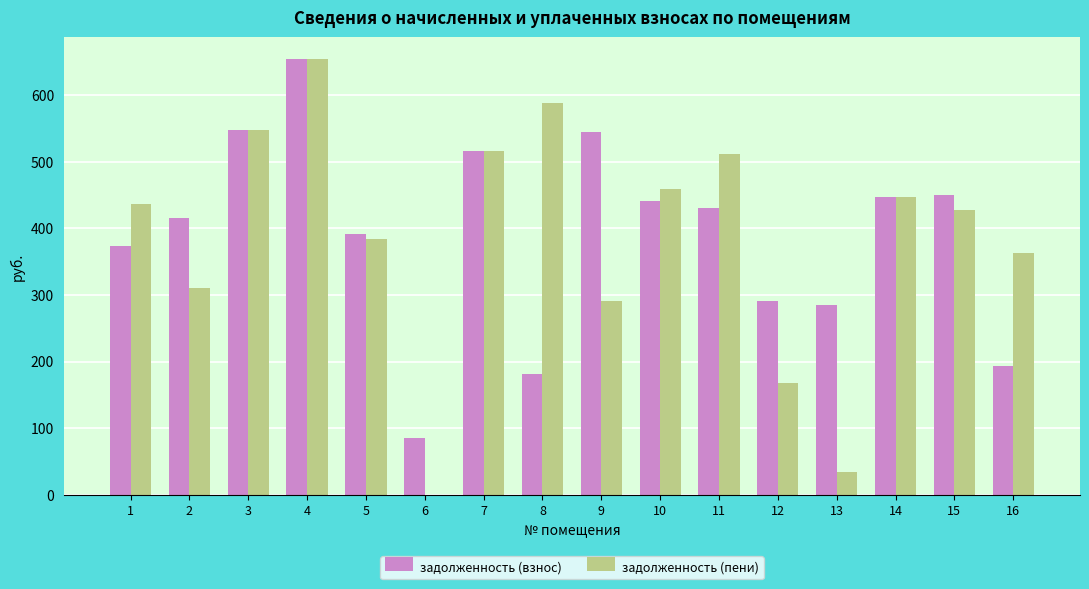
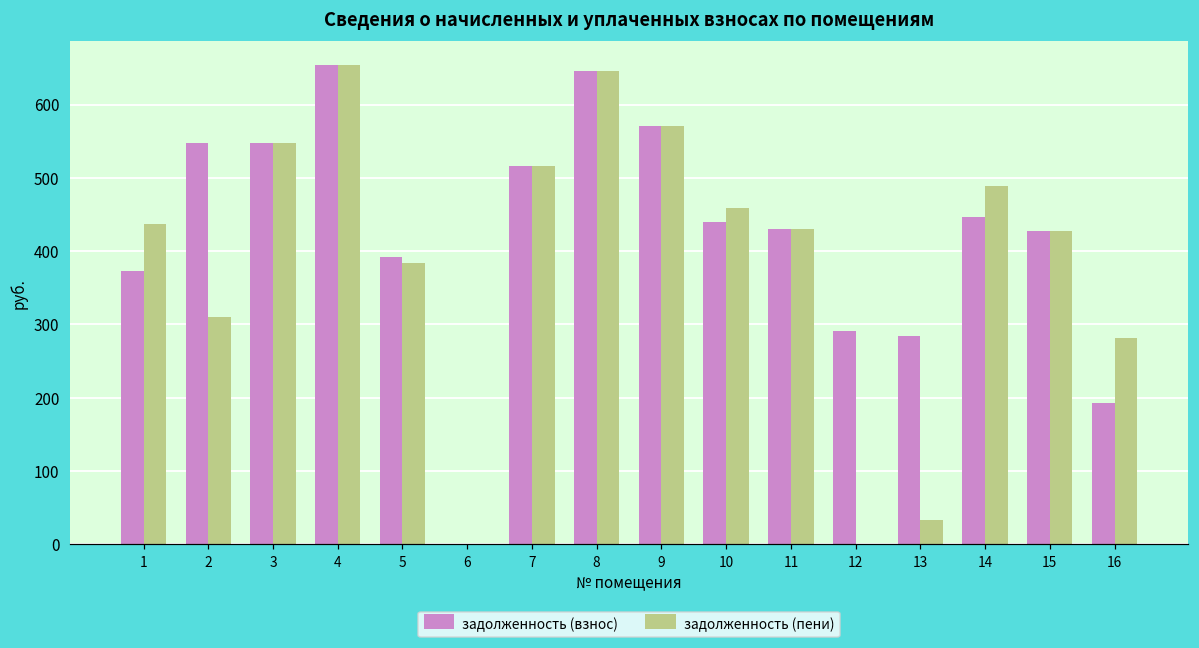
задолженность (взнос), 2: 420 -> 550
задолженность (взнос), 6: 90 -> 0
задолженность (взнос), 8: 180 -> 650
задолженность (пени), 8: 590 -> 650
задолженность (взнос), 9: 540 -> 570
задолженность (пени), 9: 290 -> 570
задолженность (пени), 11: 510 -> 430
задолженность (пени), 12: 170 -> 0
задолженность (пени), 14: 450 -> 490
задолженность (взнос), 15: 450 -> 430
задолженность (пени), 16: 360 -> 280
